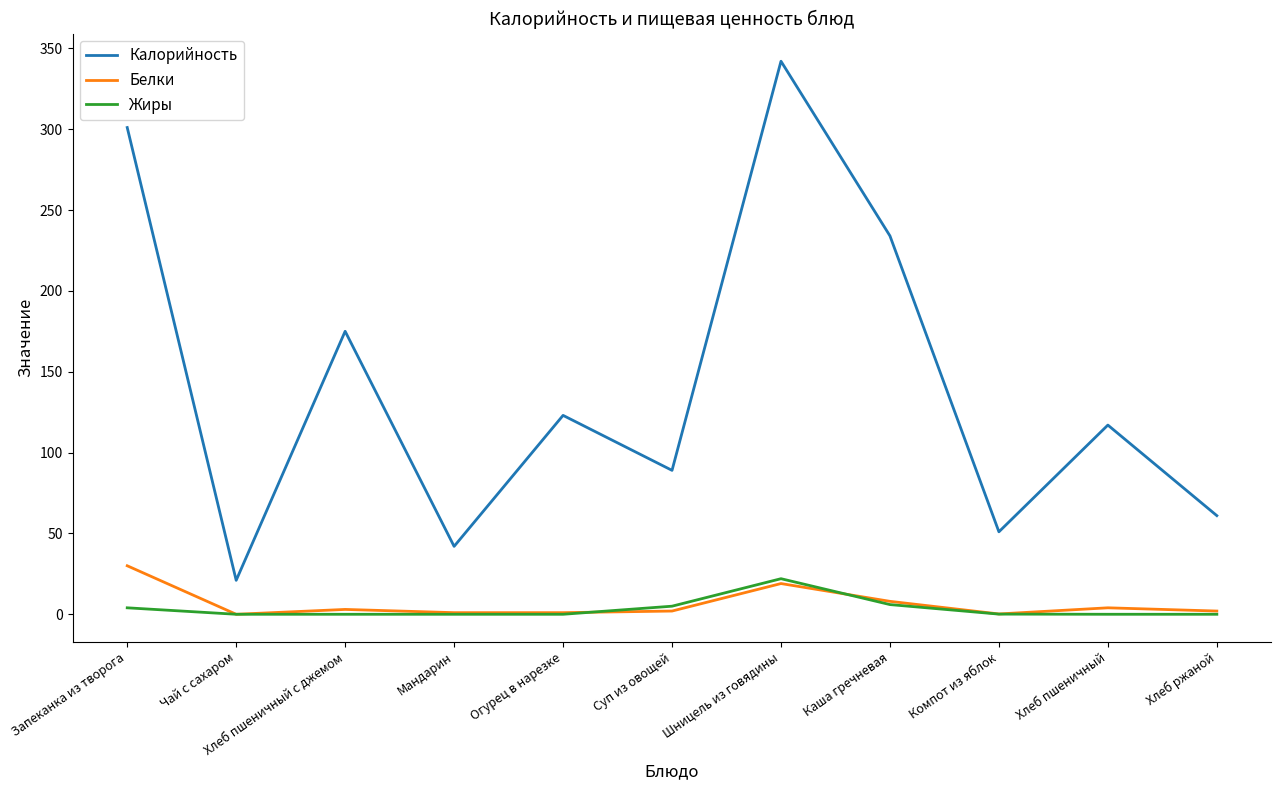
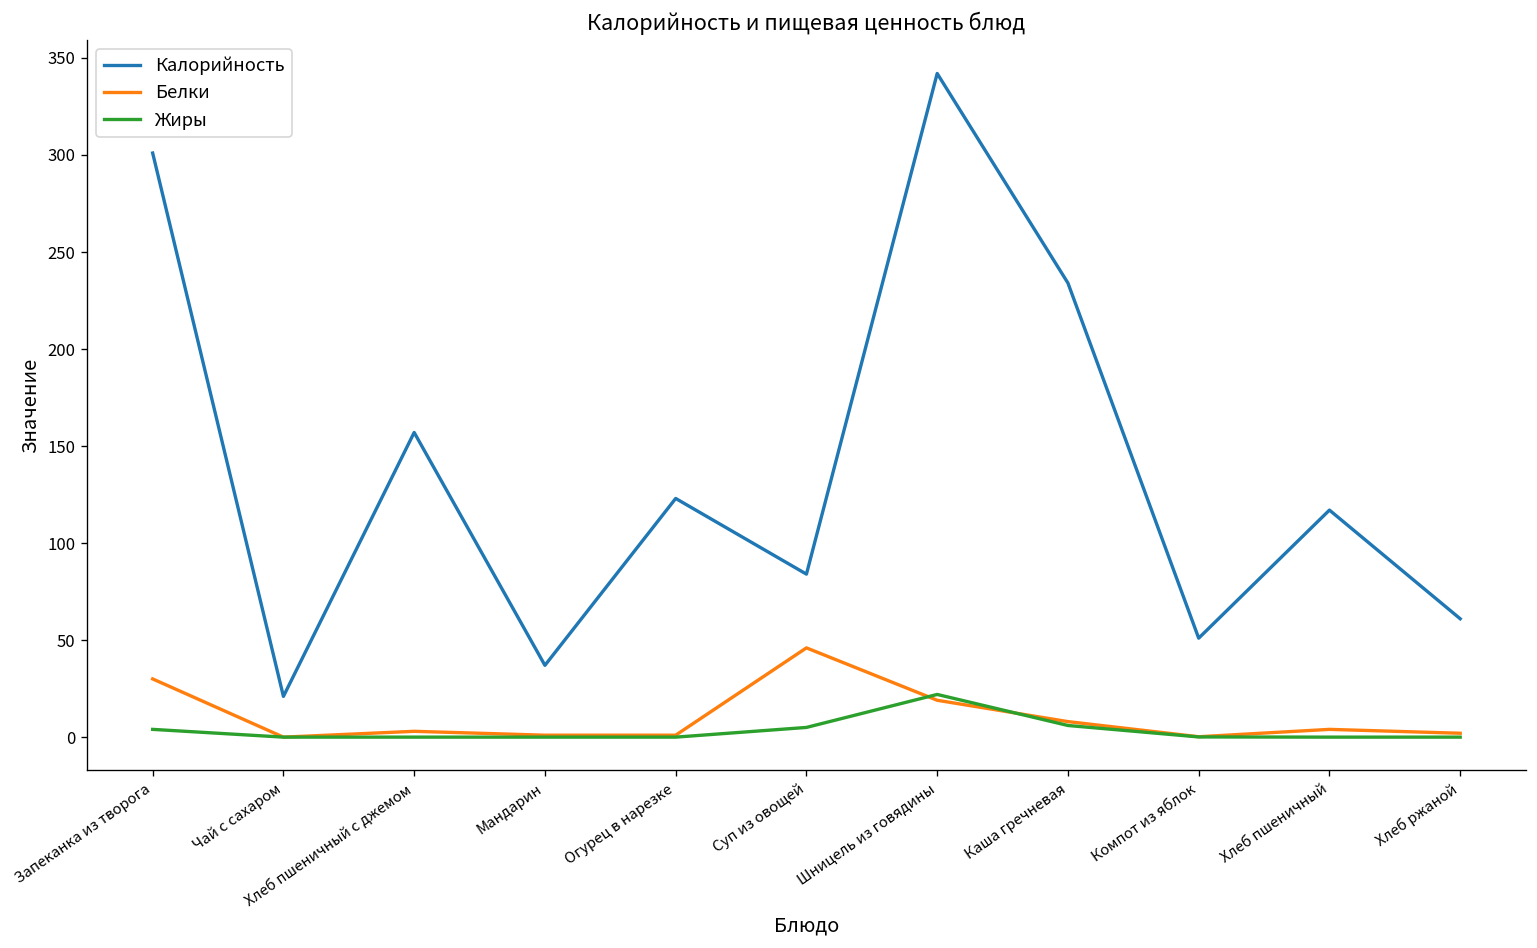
Калорийность, Хлеб пшеничный с джемом: 175 -> 157
Калорийность, Мандарин: 42 -> 37
Калорийность, Суп из овощей: 89 -> 84
Белки, Суп из овощей: 2 -> 46
